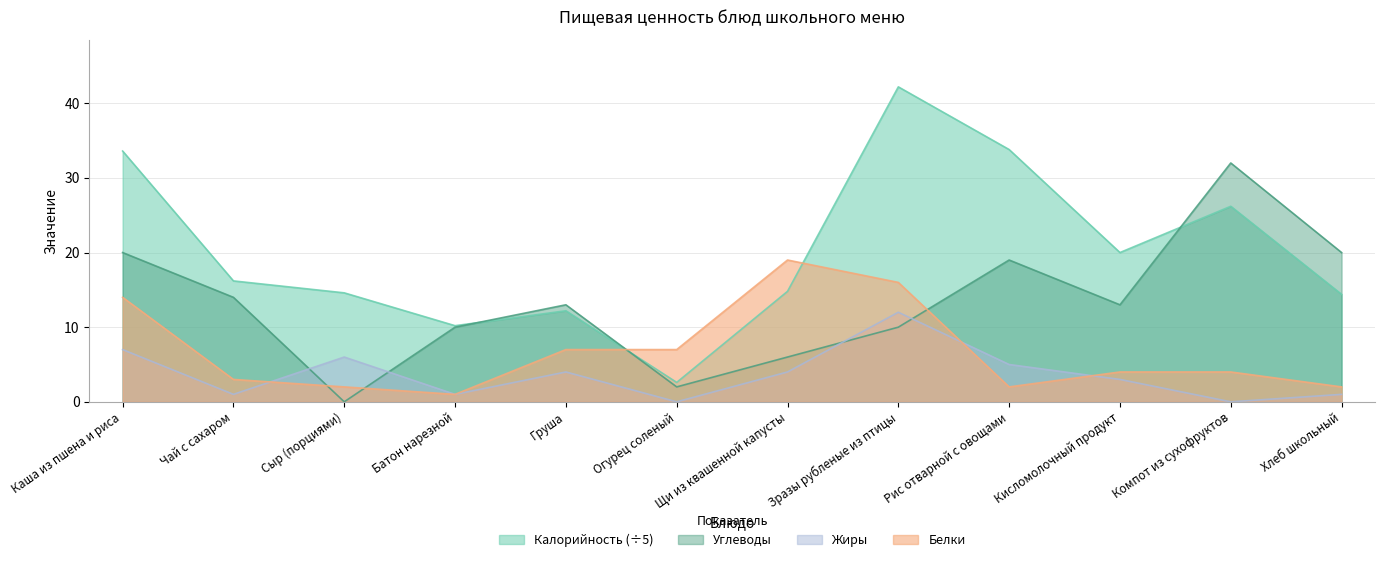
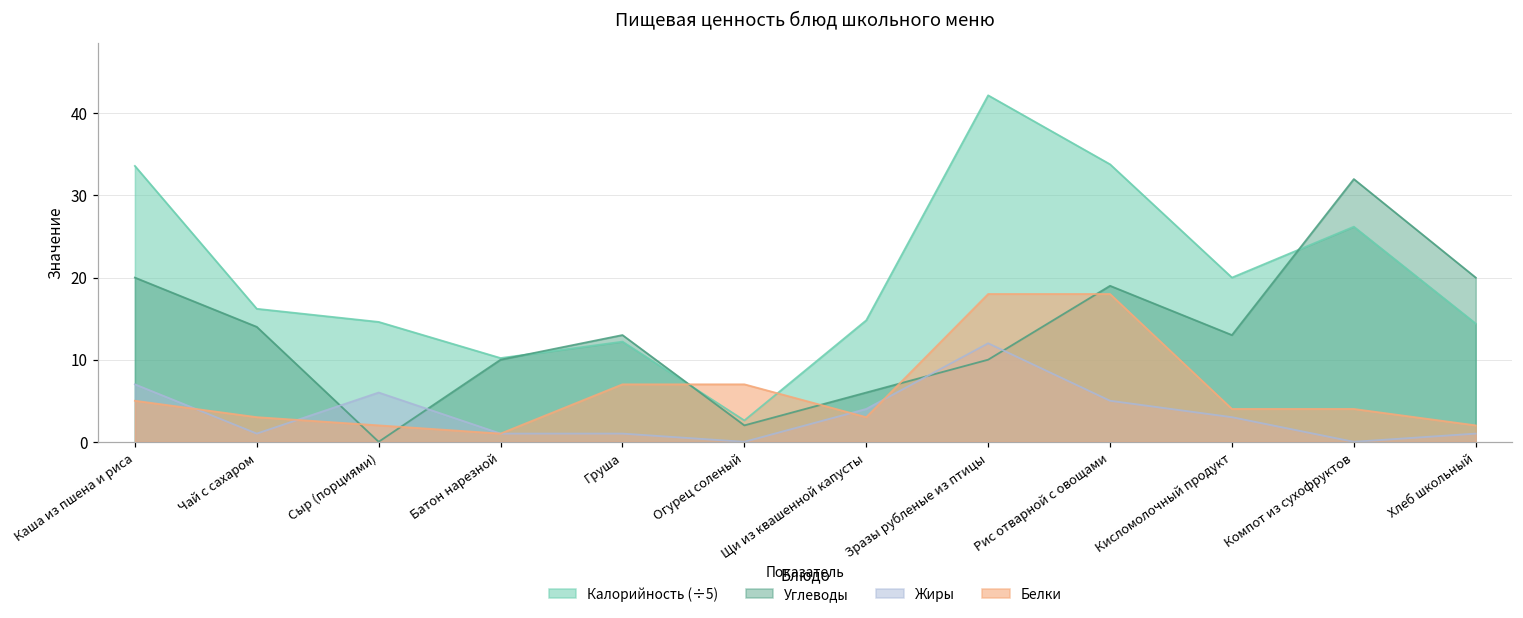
Белки, Каша из пшена и риса: 14 -> 5
Жиры, Груша: 4 -> 1
Белки, Щи из квашенной капусты: 19 -> 3
Белки, Зразы рубленые из птицы: 16 -> 18
Белки, Рис отварной с овощами: 2 -> 18
